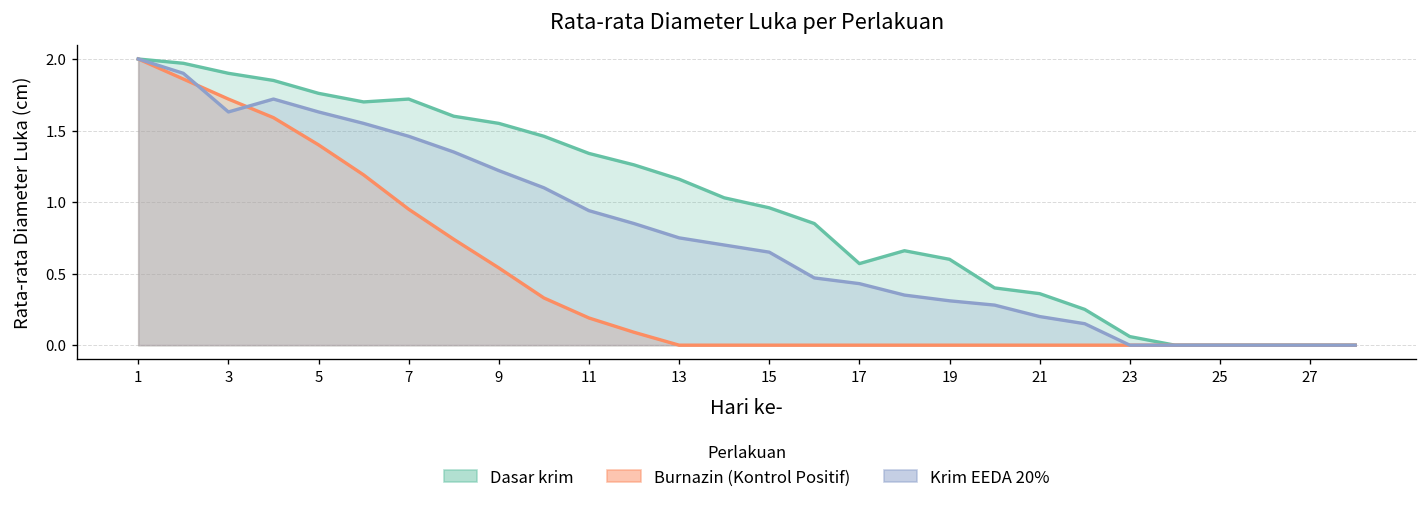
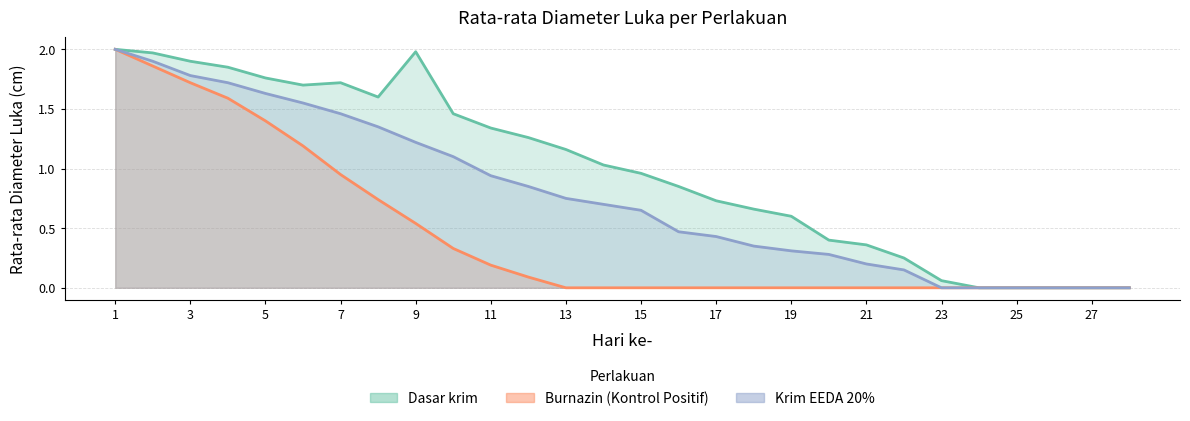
Krim EEDA 20%, 3: 1.63 -> 1.78
Dasar krim, 9: 1.55 -> 1.98
Dasar krim, 17: 0.57 -> 0.73
